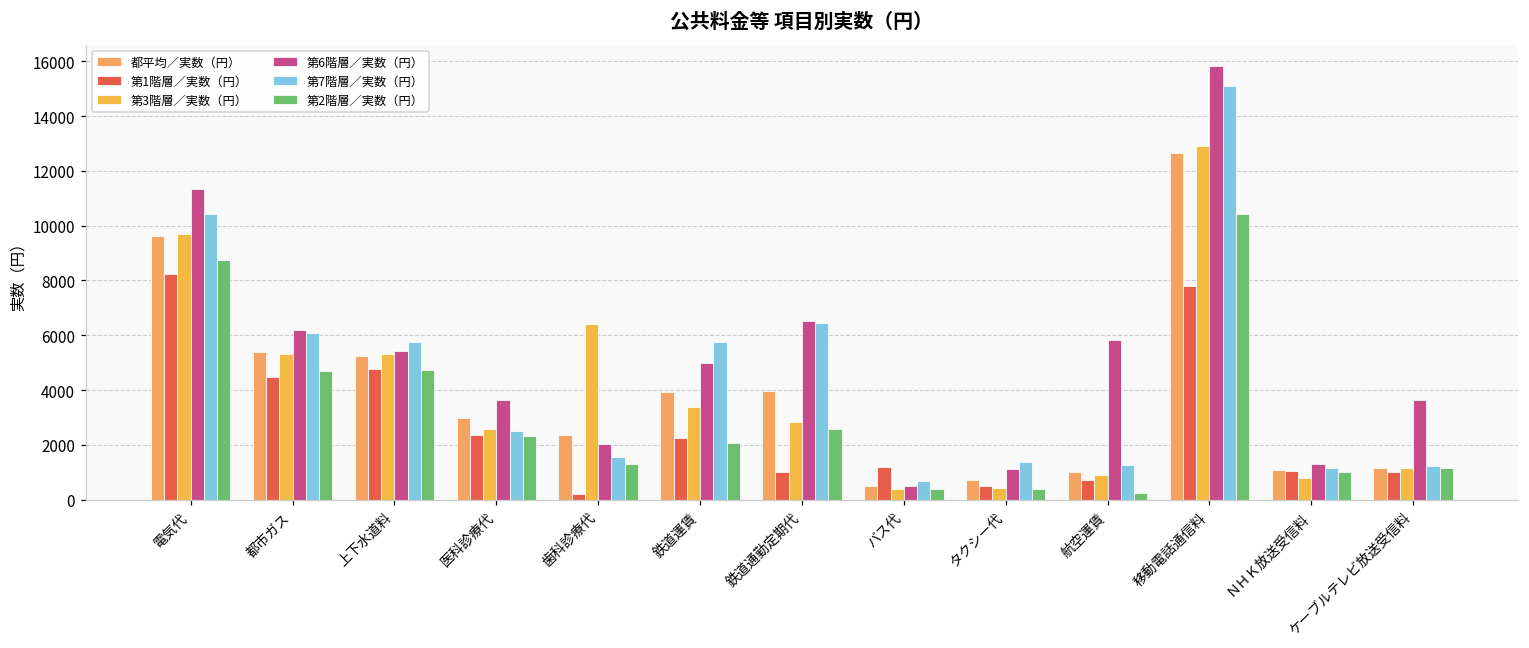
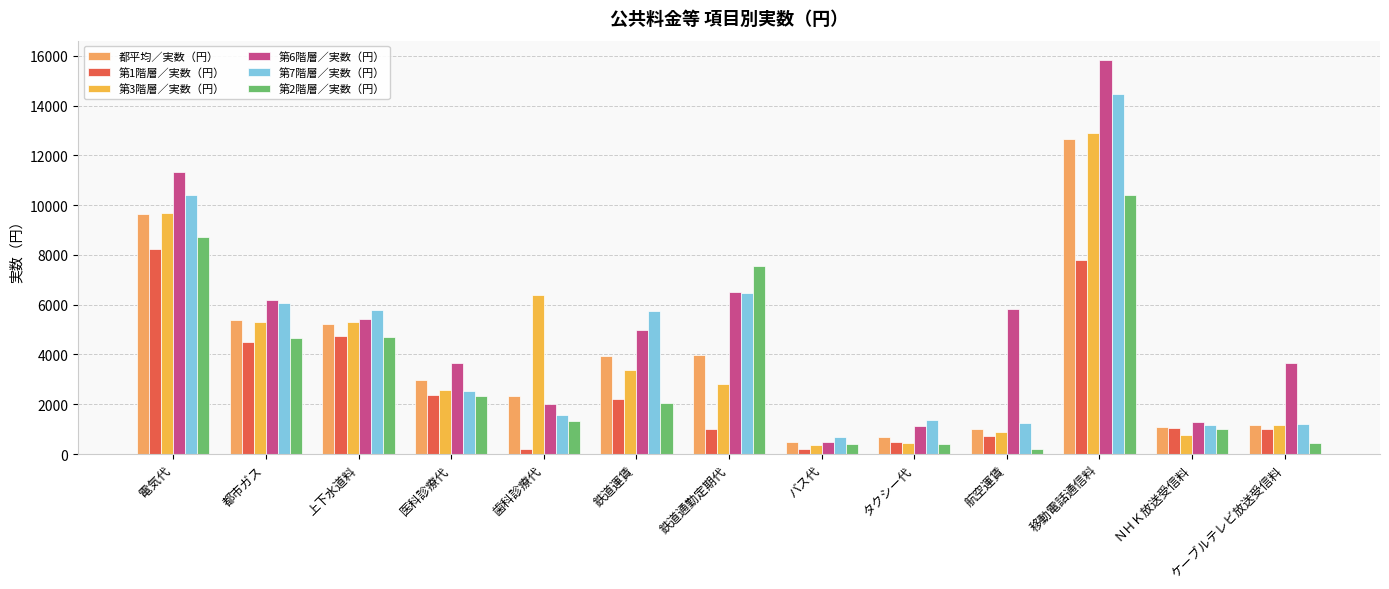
第2階層／実数（円）, 鉄道通勤定期代: 2600 -> 7500
第1階層／実数（円）, バス代: 1200 -> 200
第7階層／実数（円）, 移動電話通信料: 15100 -> 14500
第2階層／実数（円）, ケーブルテレビ放送受信料: 1100 -> 500
